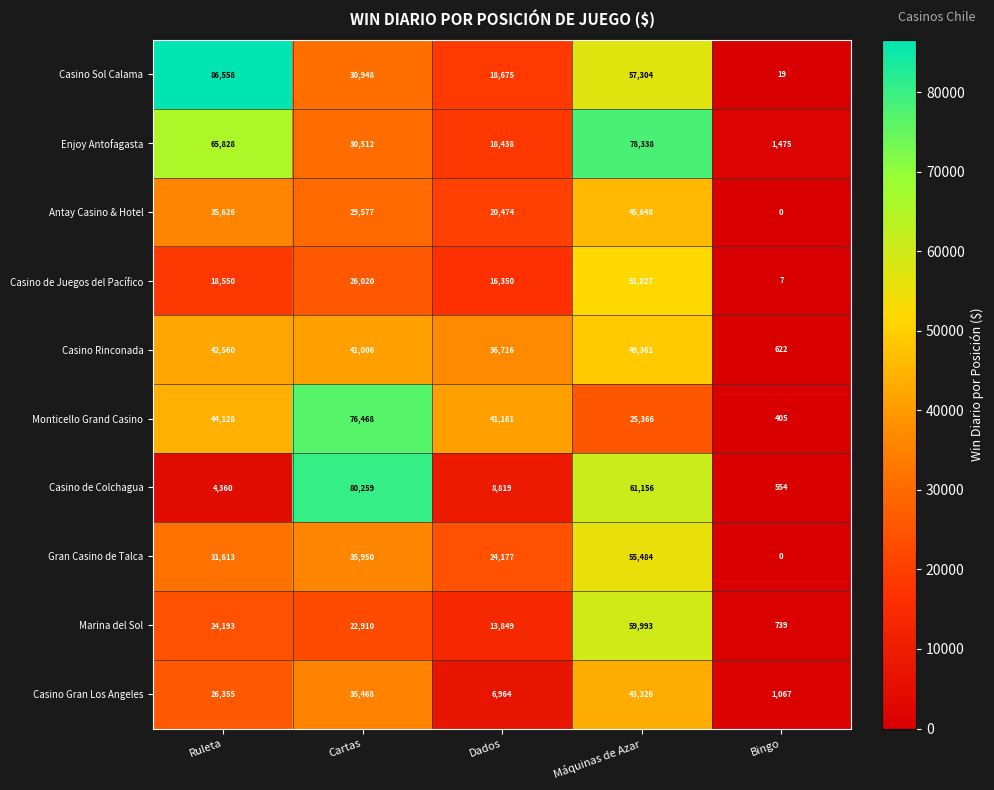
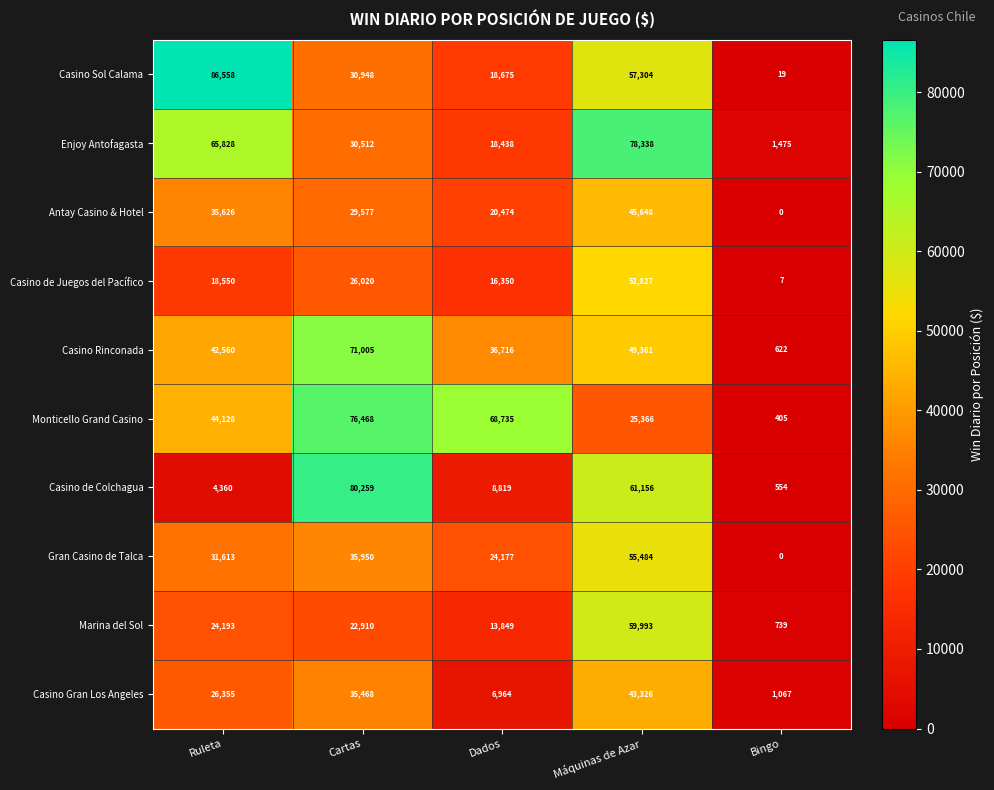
Casino Rinconada, Cartas: 41,006 -> 71,005
Monticello Grand Casino, Dados: 41,161 -> 68,735
